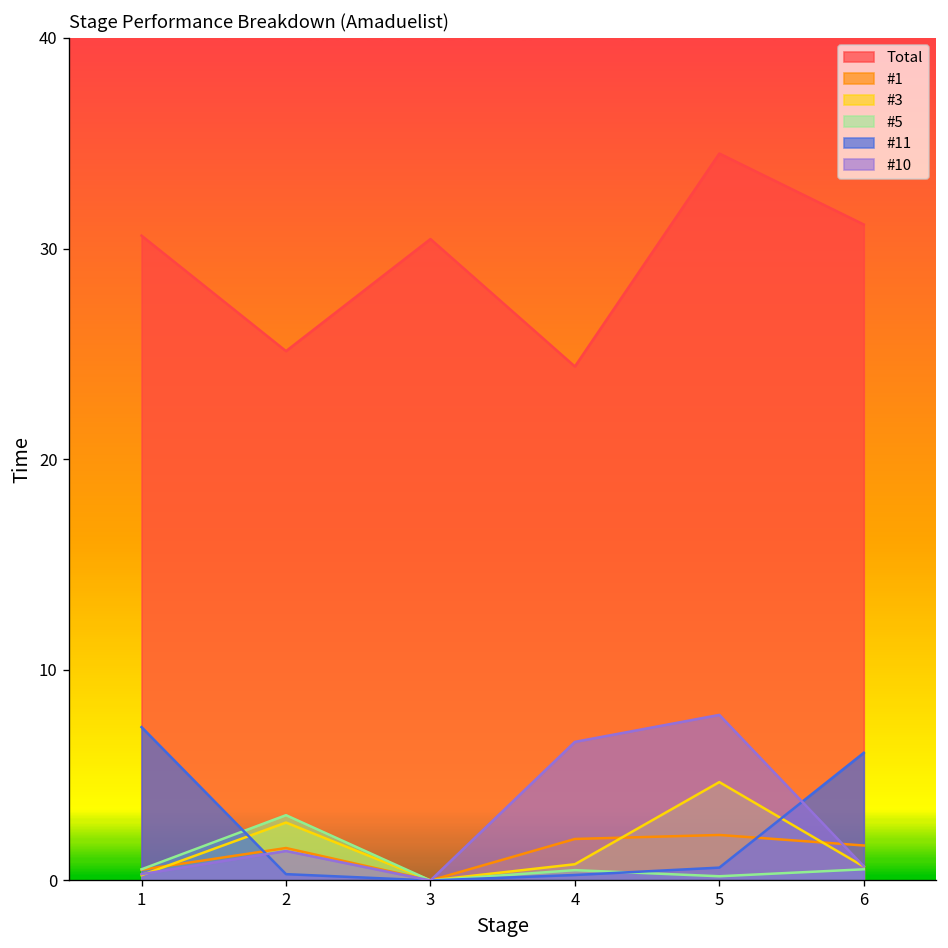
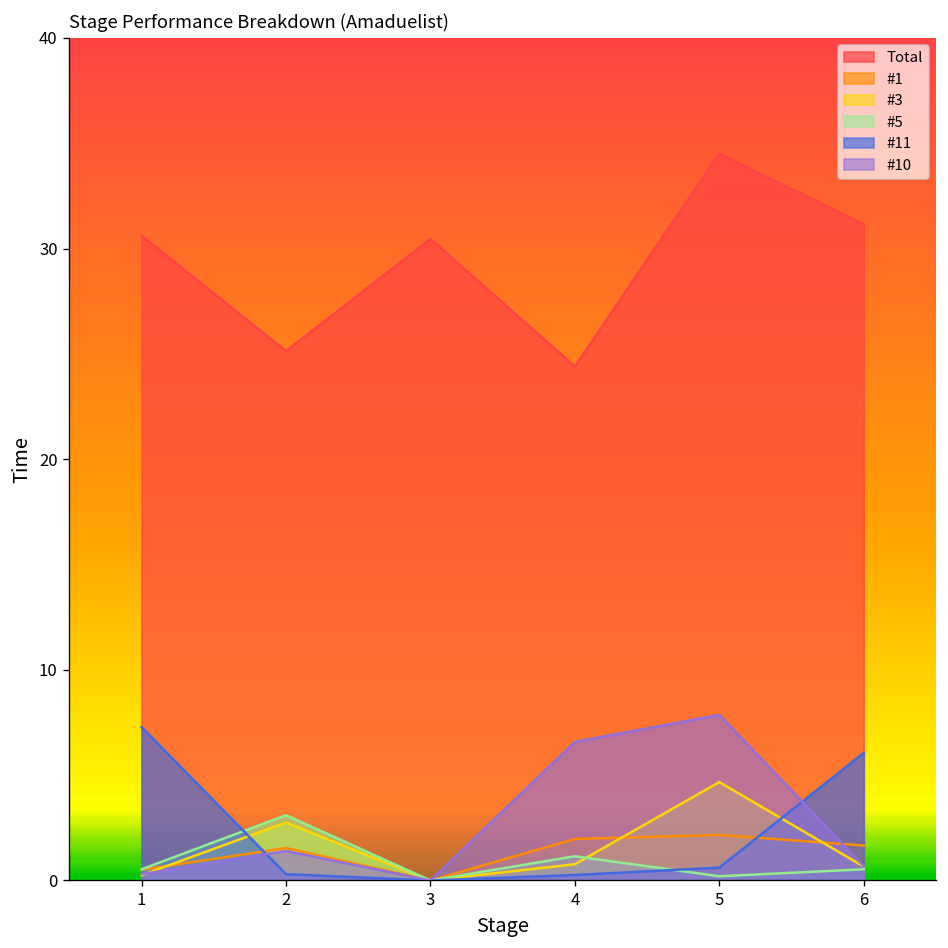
#5, 4: 0.5 -> 1.2
